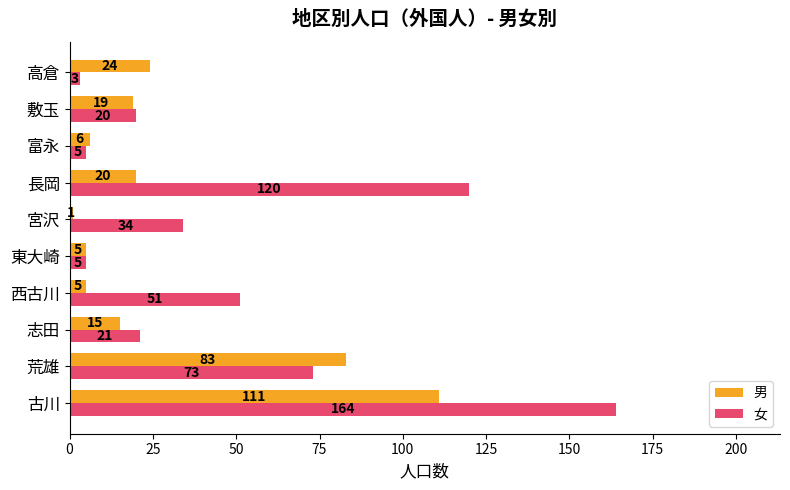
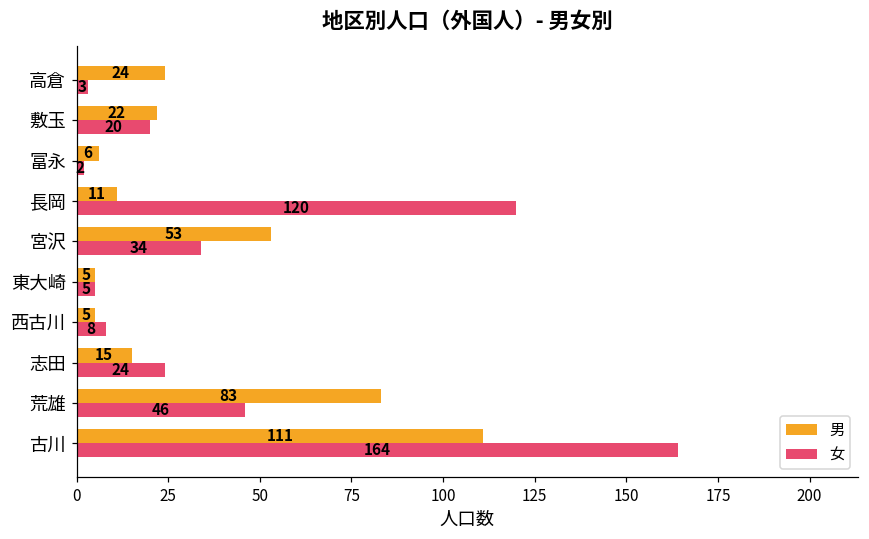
男, 敷玉: 19 -> 22
女, 富永: 5 -> 2
男, 長岡: 20 -> 11
男, 宮沢: 1 -> 53
女, 西古川: 51 -> 8
女, 志田: 21 -> 24
女, 荒雄: 73 -> 46
